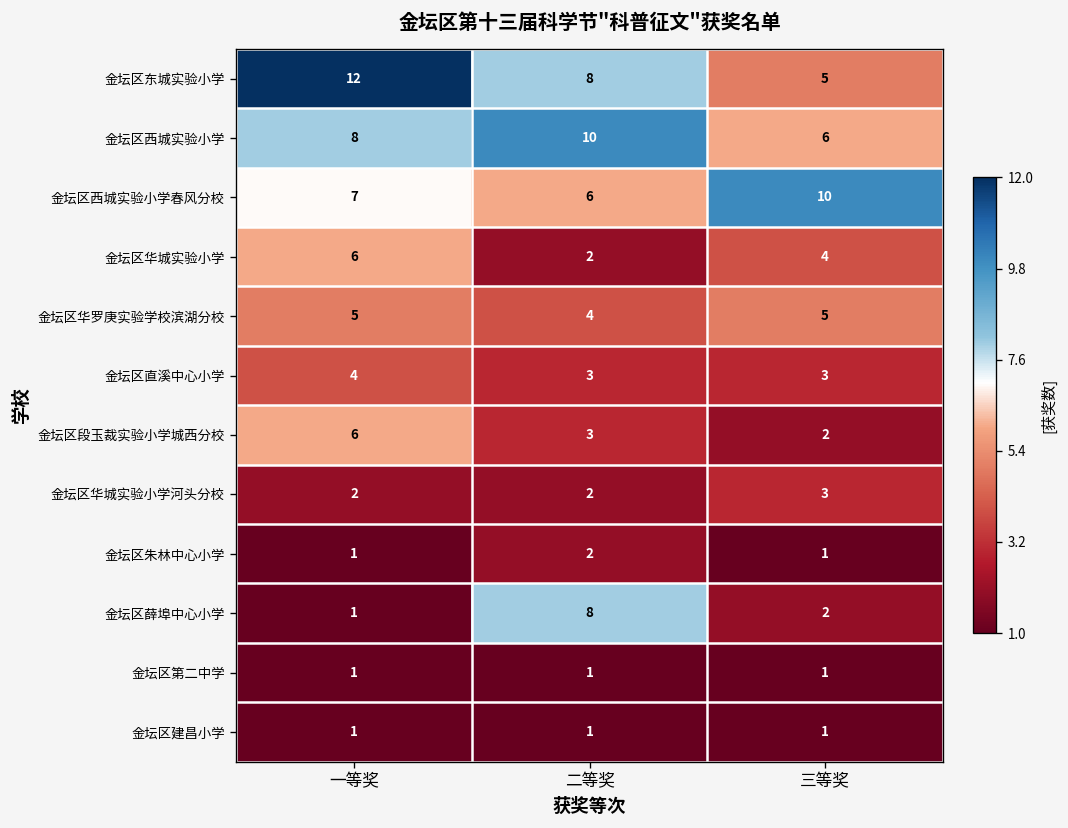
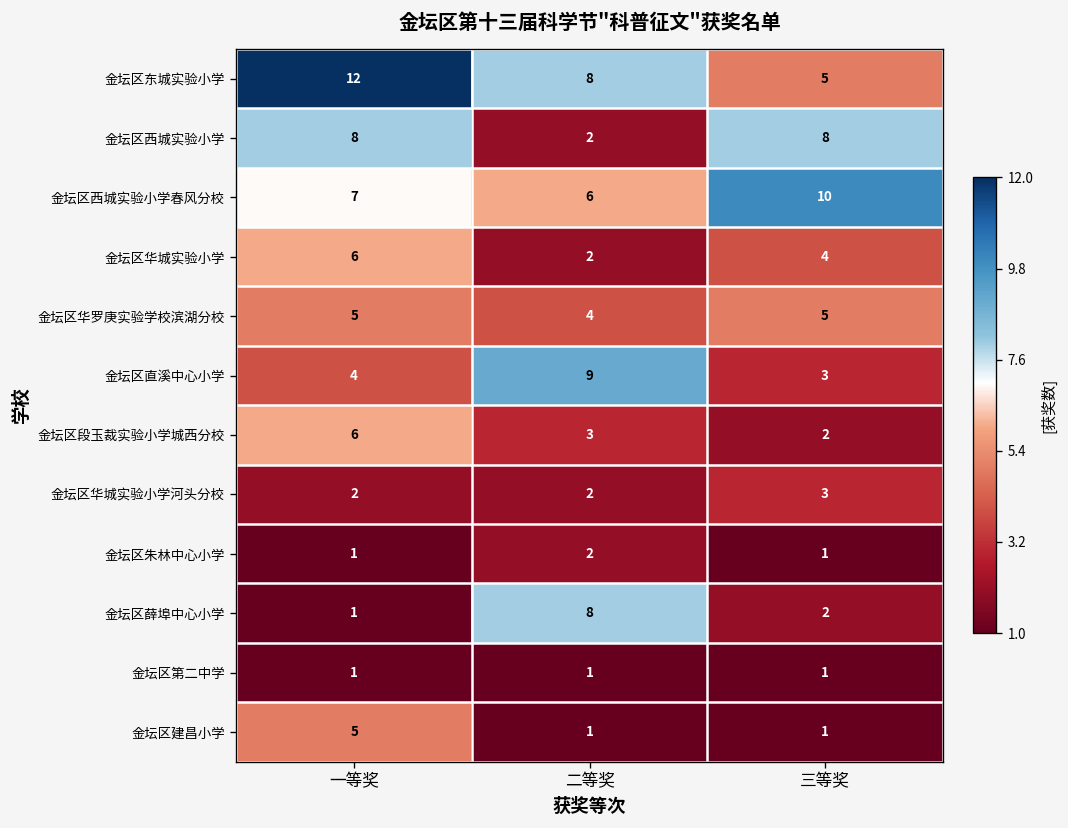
金坛区西城实验小学, 二等奖: 10 -> 2
金坛区西城实验小学, 三等奖: 6 -> 8
金坛区直溪中心小学, 二等奖: 3 -> 9
金坛区建昌小学, 一等奖: 1 -> 5
